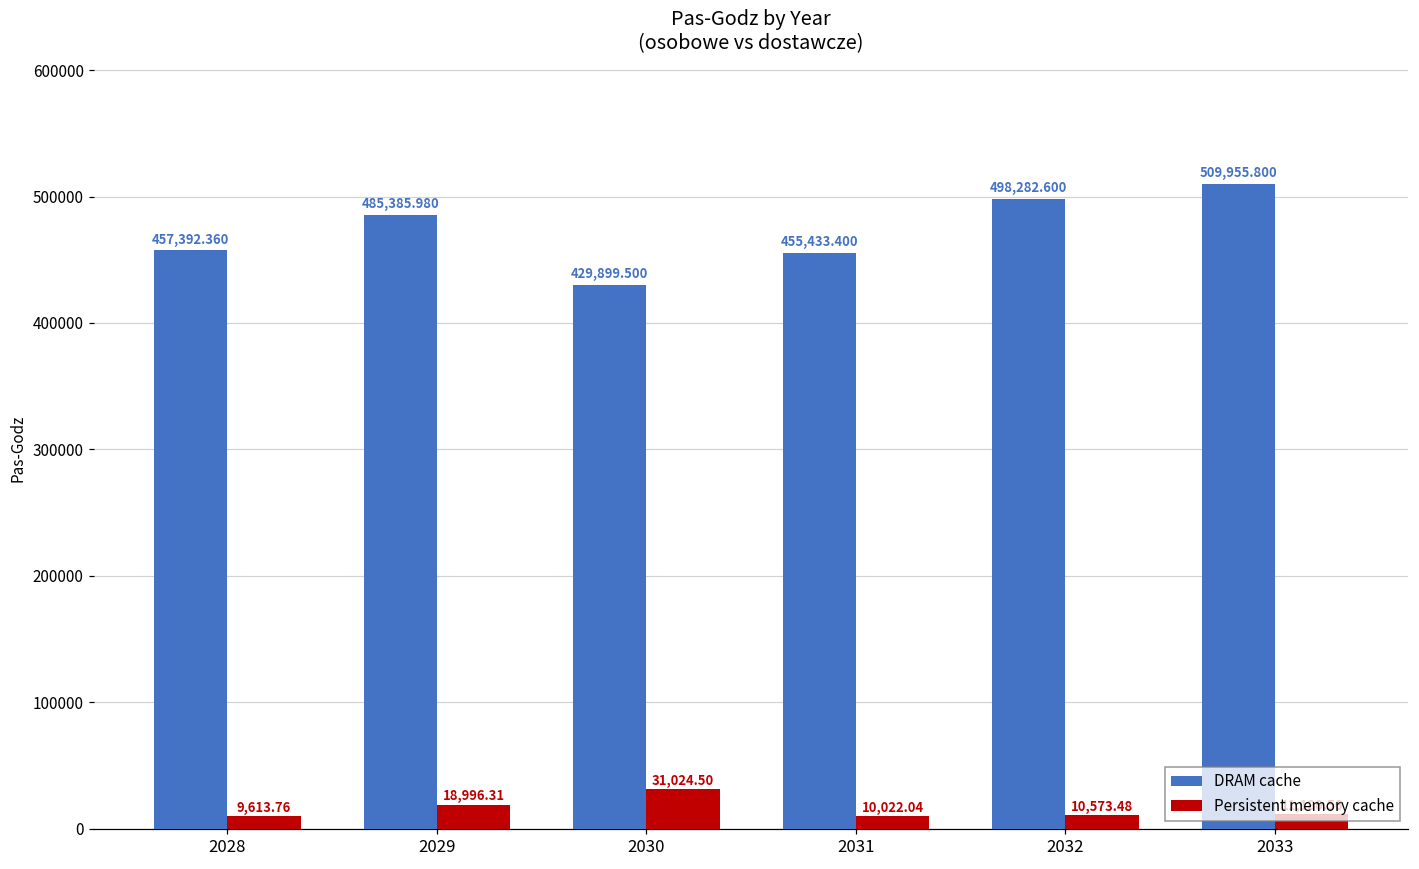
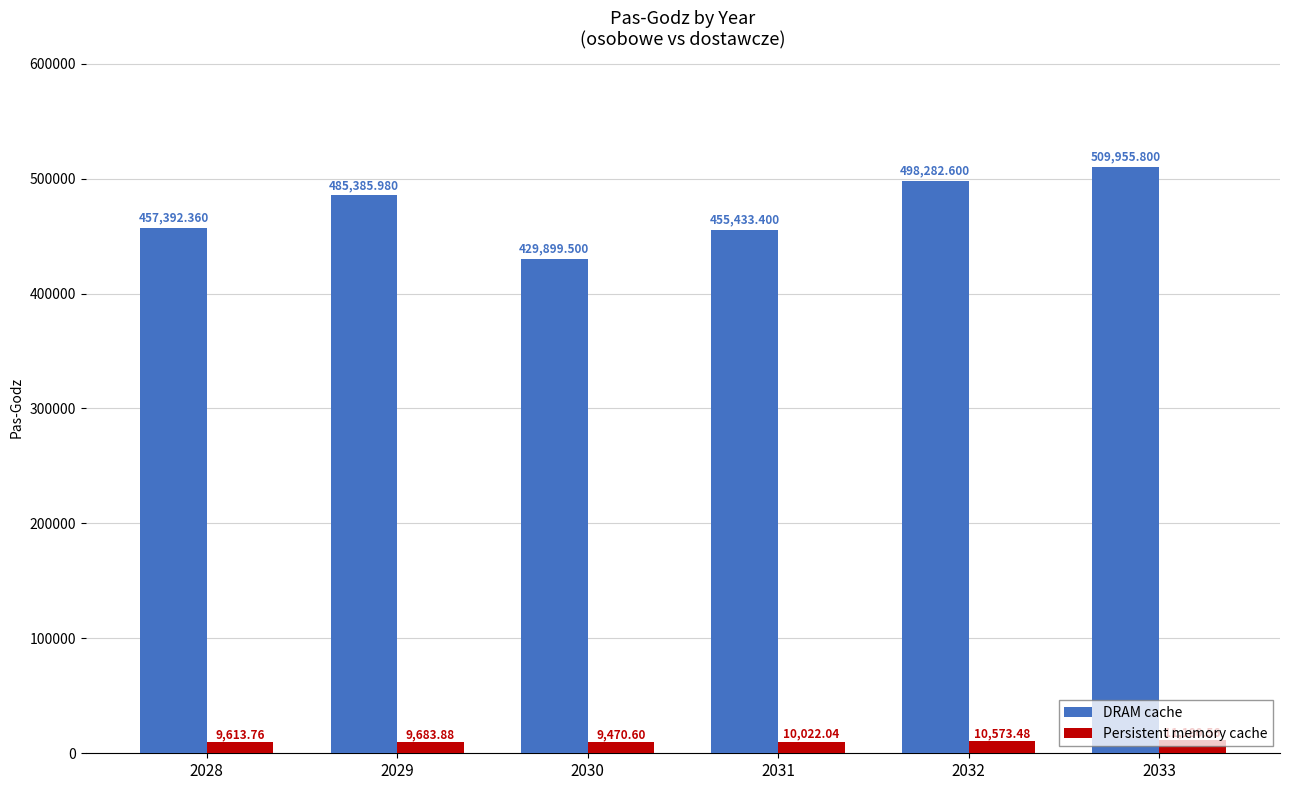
Persistent memory cache, 2029: 18,996.31 -> 9,683.88
Persistent memory cache, 2030: 31,024.50 -> 9,470.60
